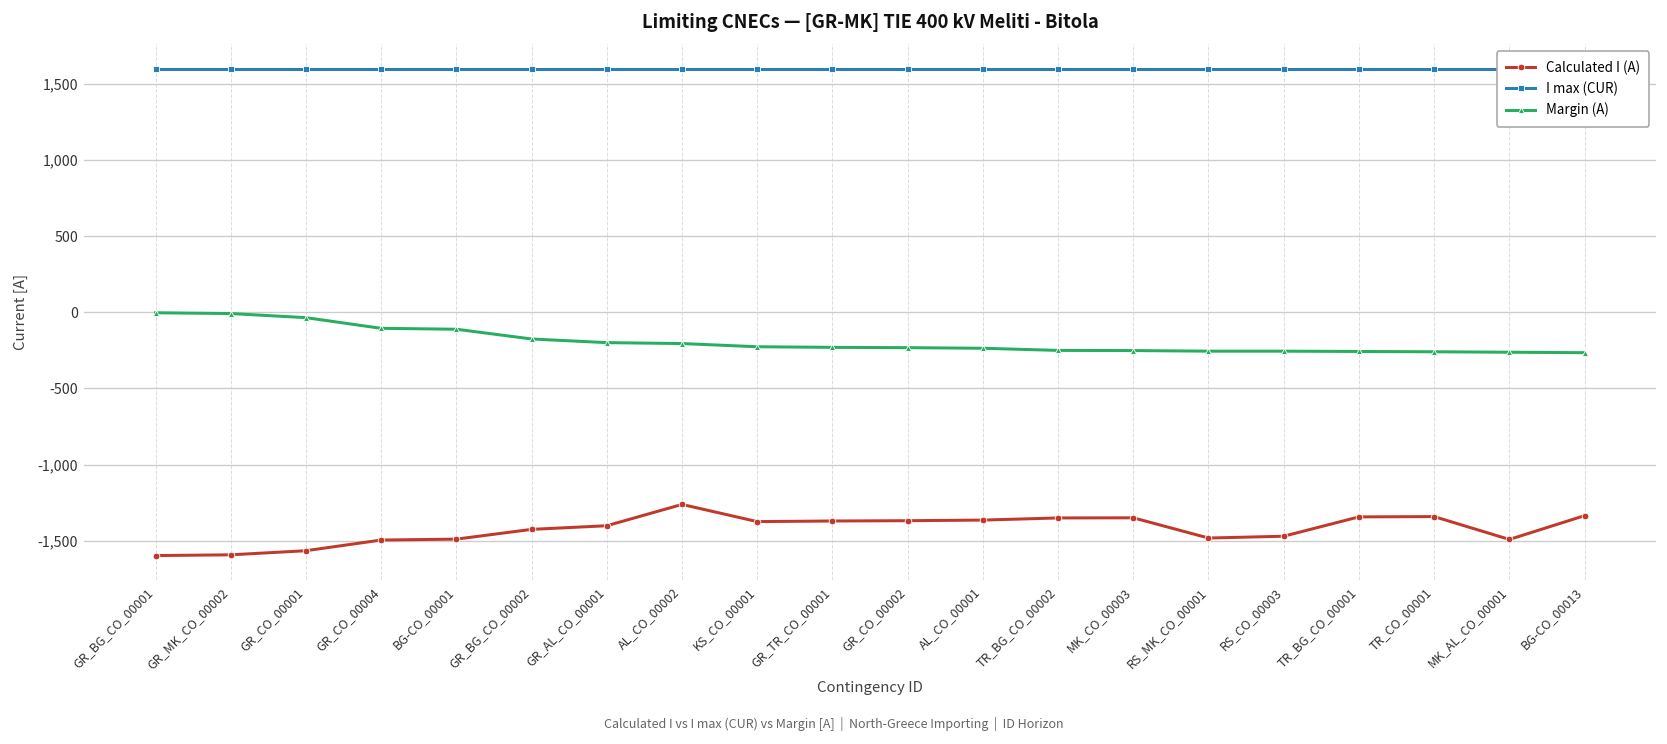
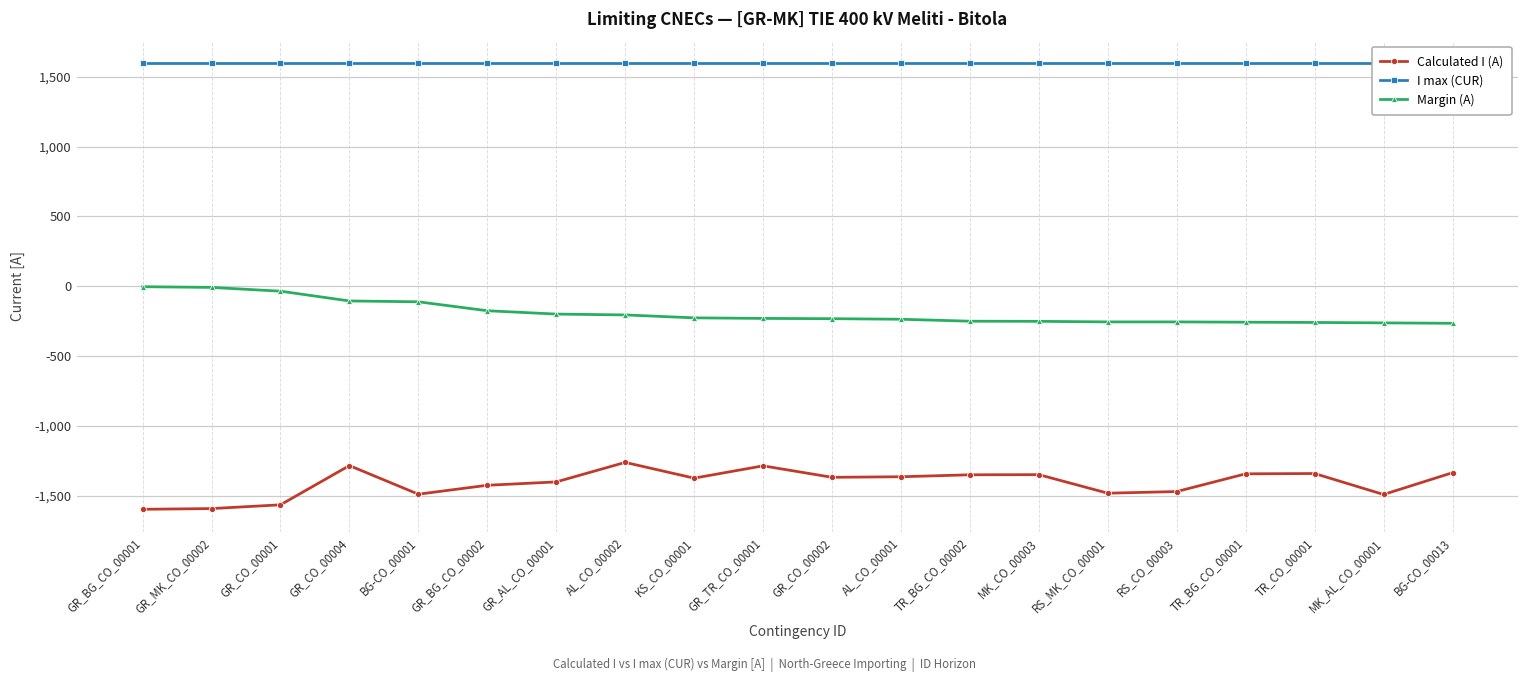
Calculated I (A), GR_CO_00004: -1,500 -> -1,280
Calculated I (A), GR_TR_CO_00001: -1,370 -> -1,290
